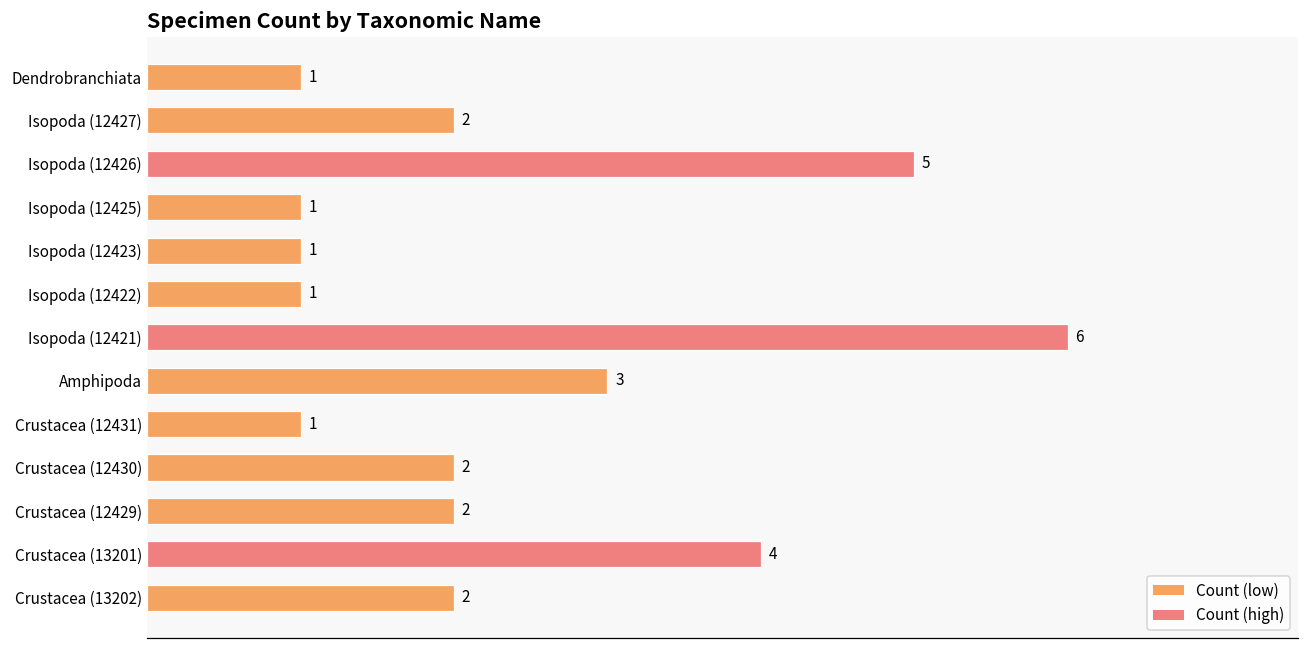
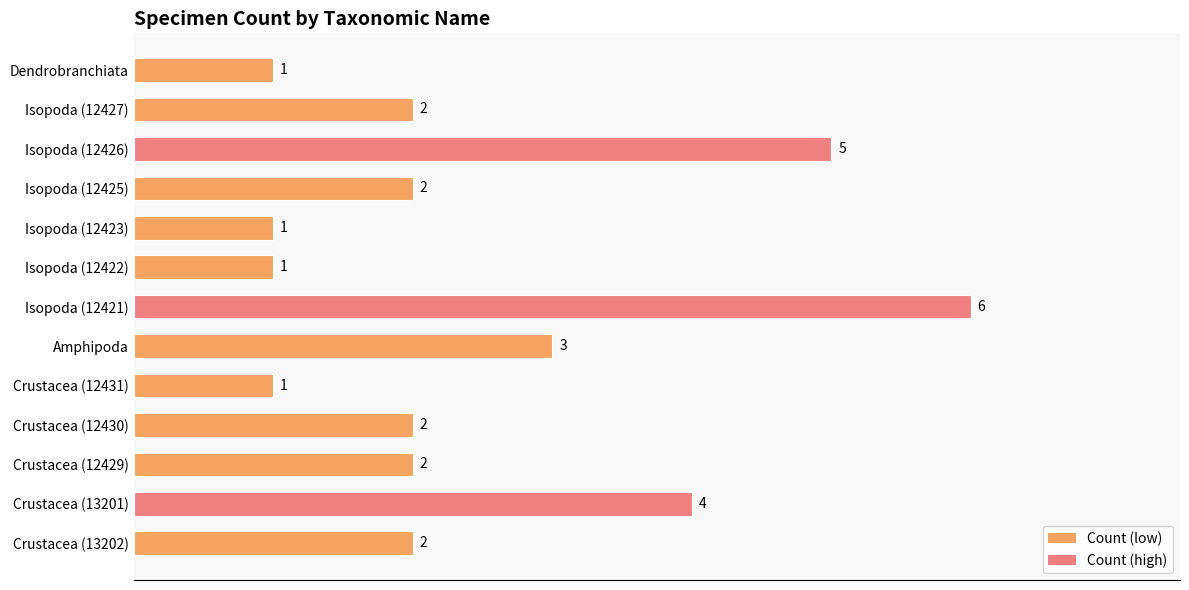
Isopoda (12425): 1 -> 2
